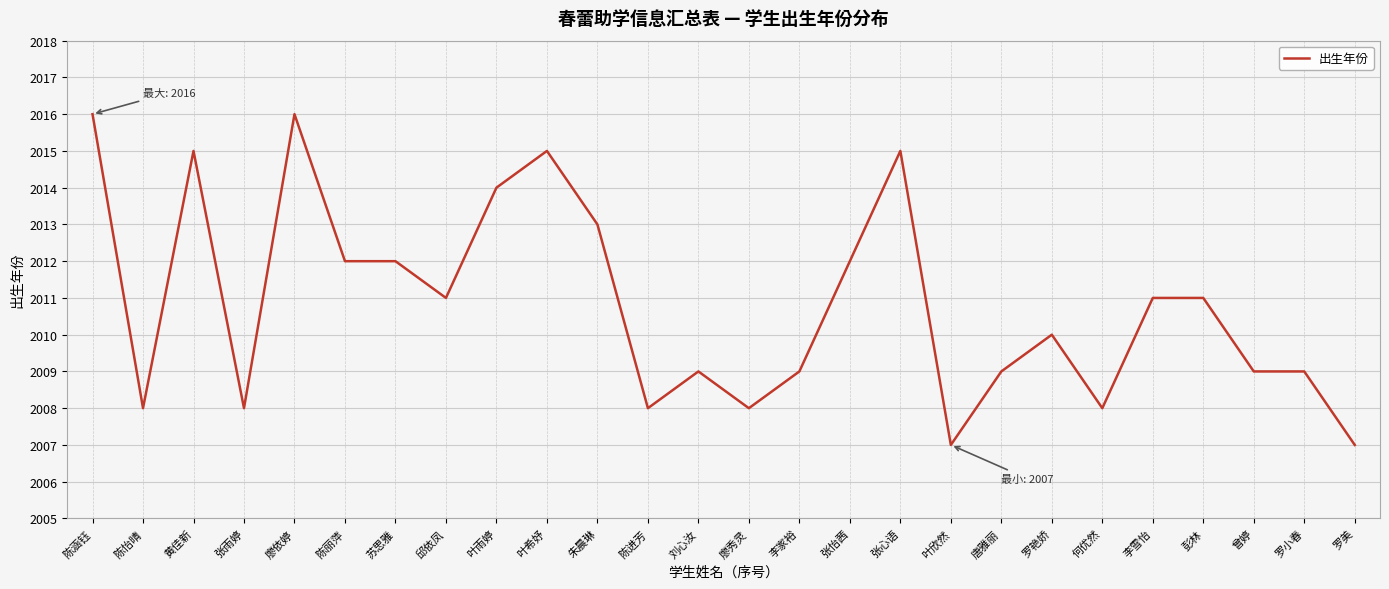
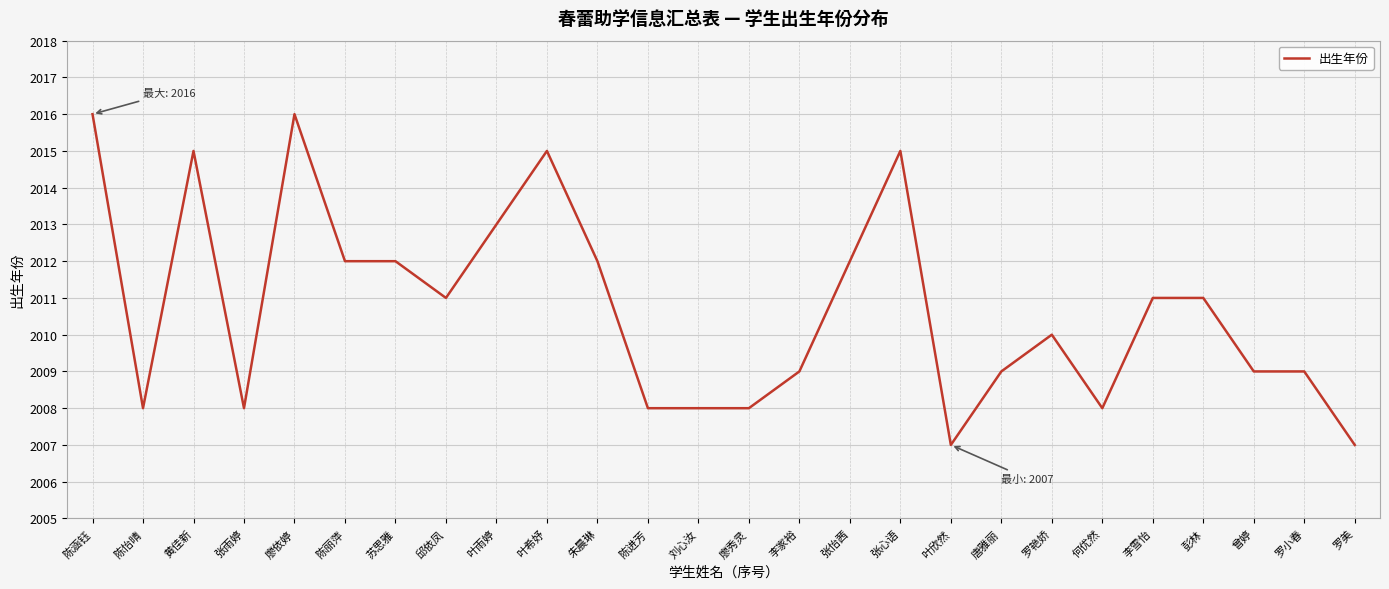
叶雨婷: 2014 -> 2013
朱晨琳: 2013 -> 2012
刘心汝: 2009 -> 2008
